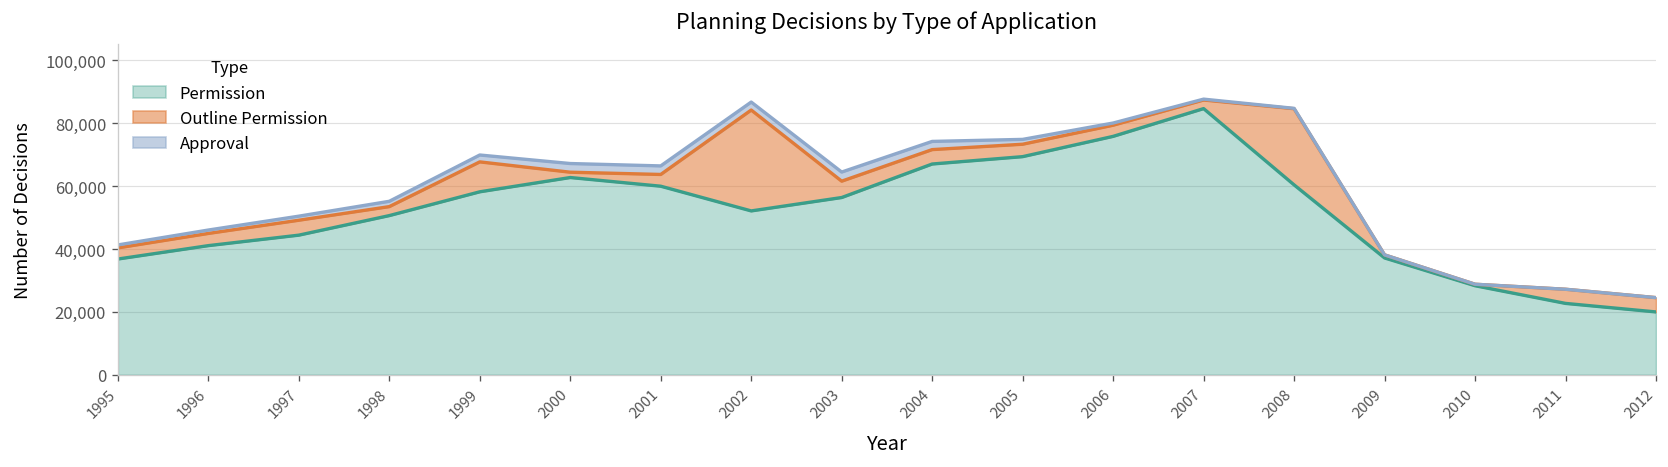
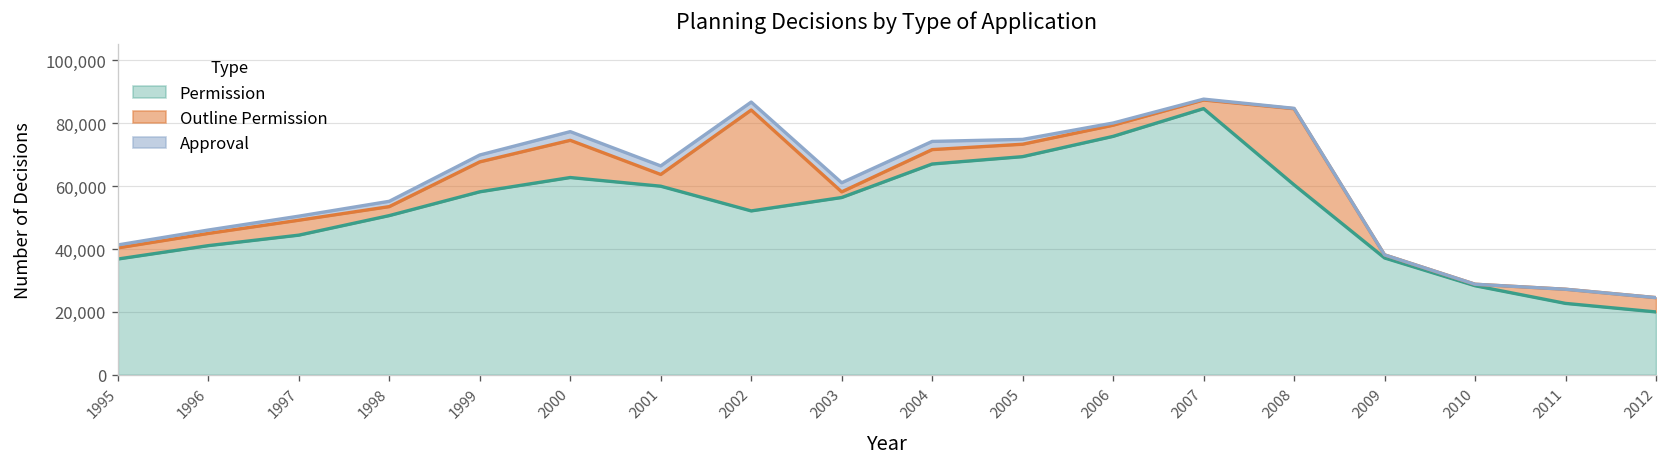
Outline Permission, 2000: 2,000 -> 12,000
Outline Permission, 2003: 5,000 -> 2,000
